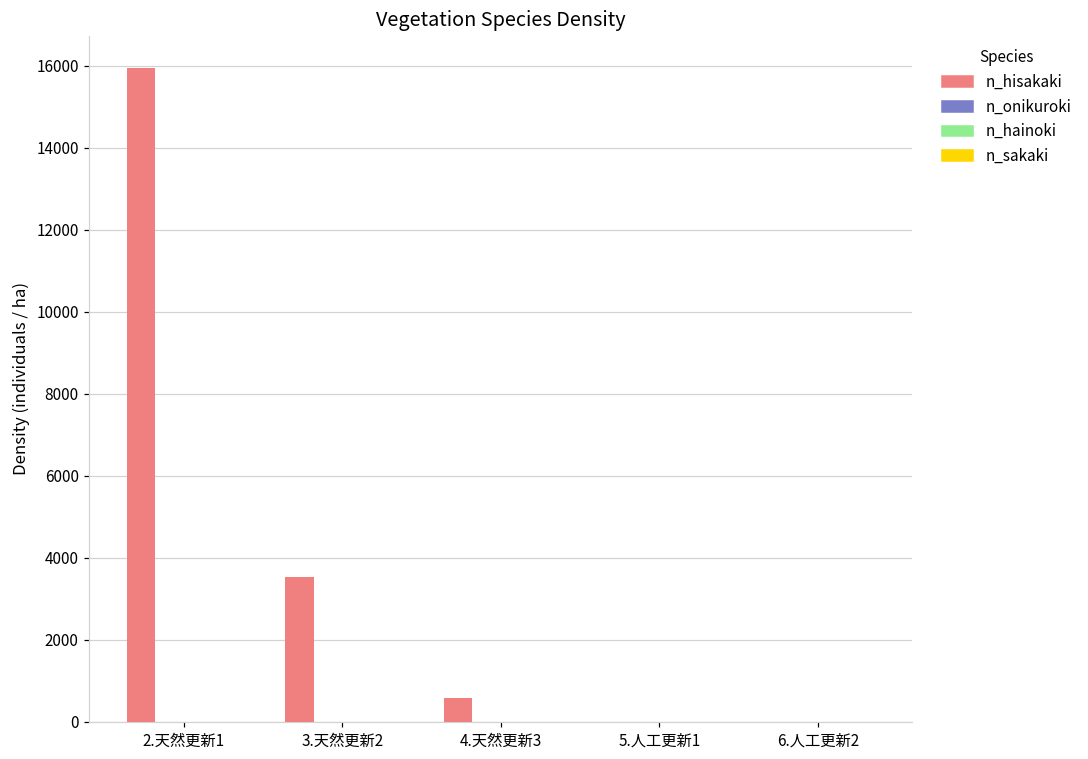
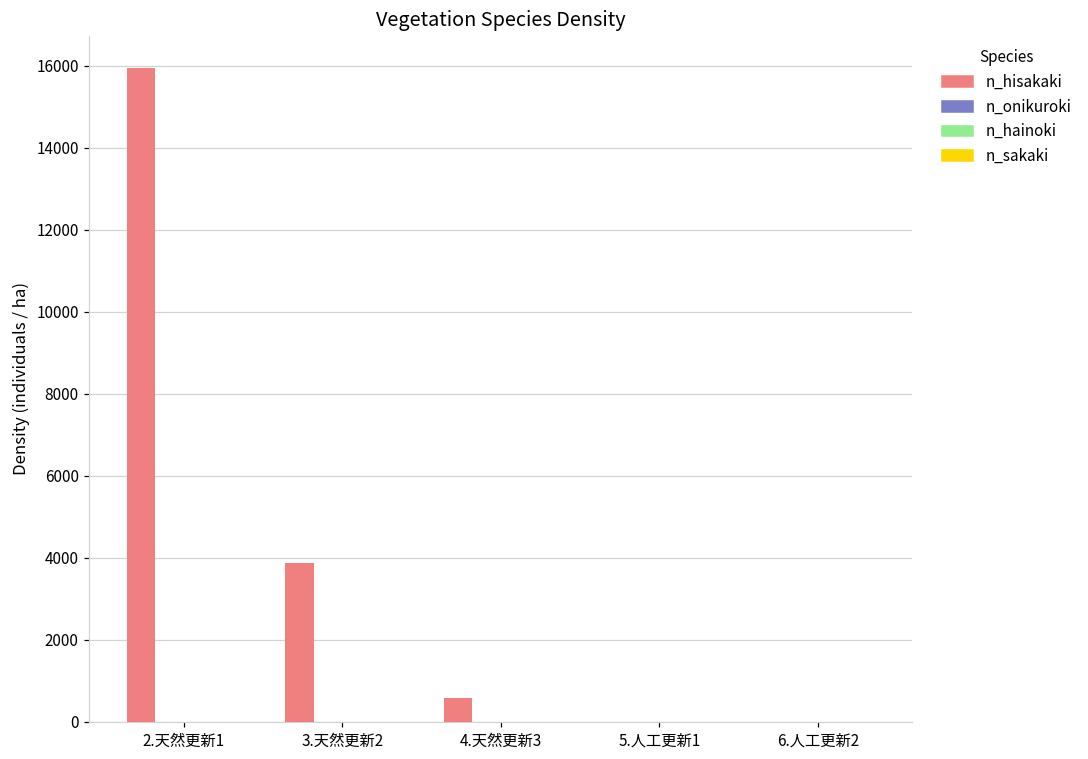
n_hisakaki, 3.天然更新2: 3500 -> 3900
